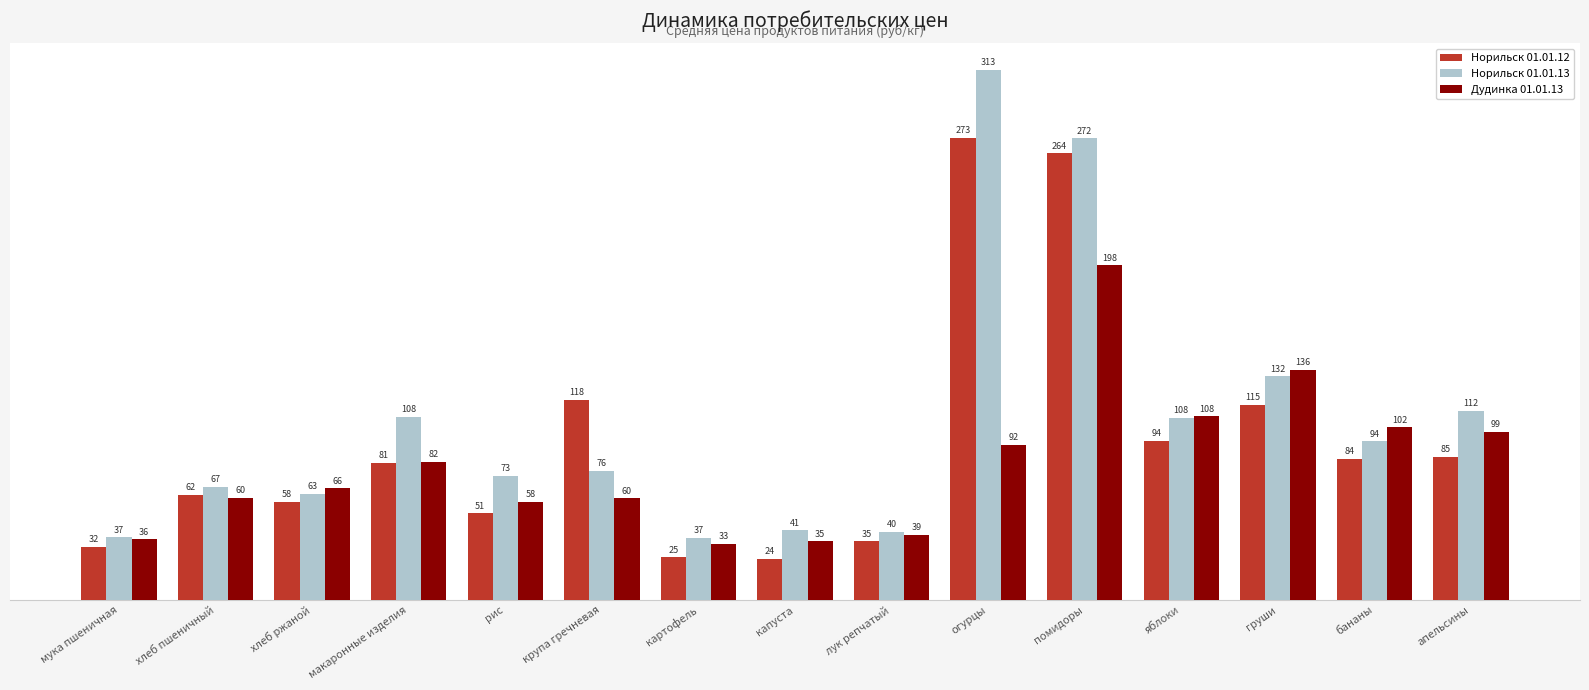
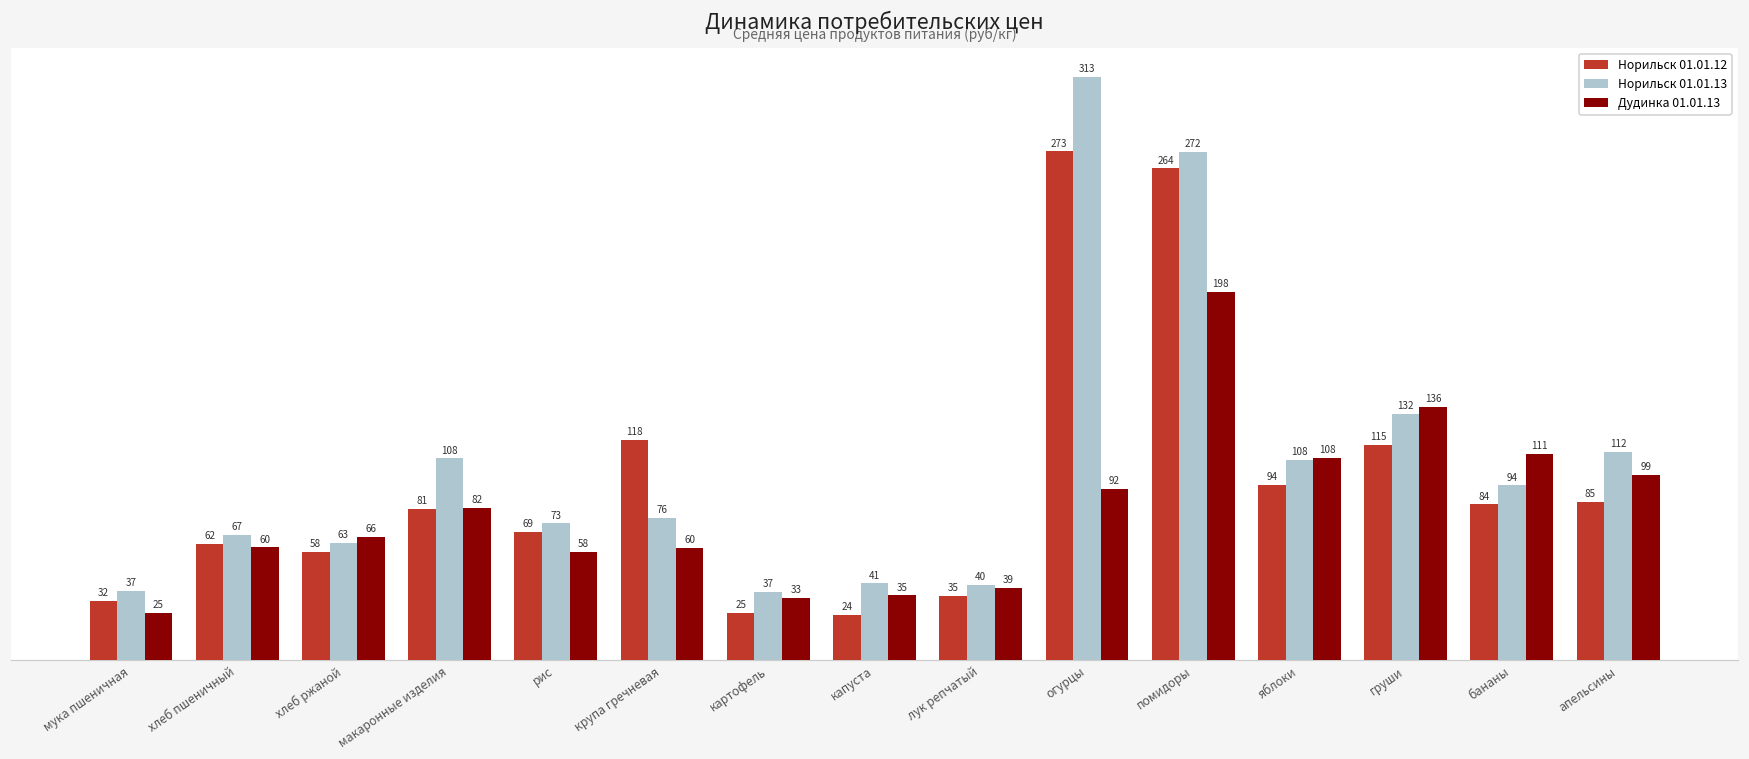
Дудинка 01.01.13, мука пшеничная: 36 -> 25
Норильск 01.01.12, рис: 51 -> 69
Дудинка 01.01.13, бананы: 102 -> 111
